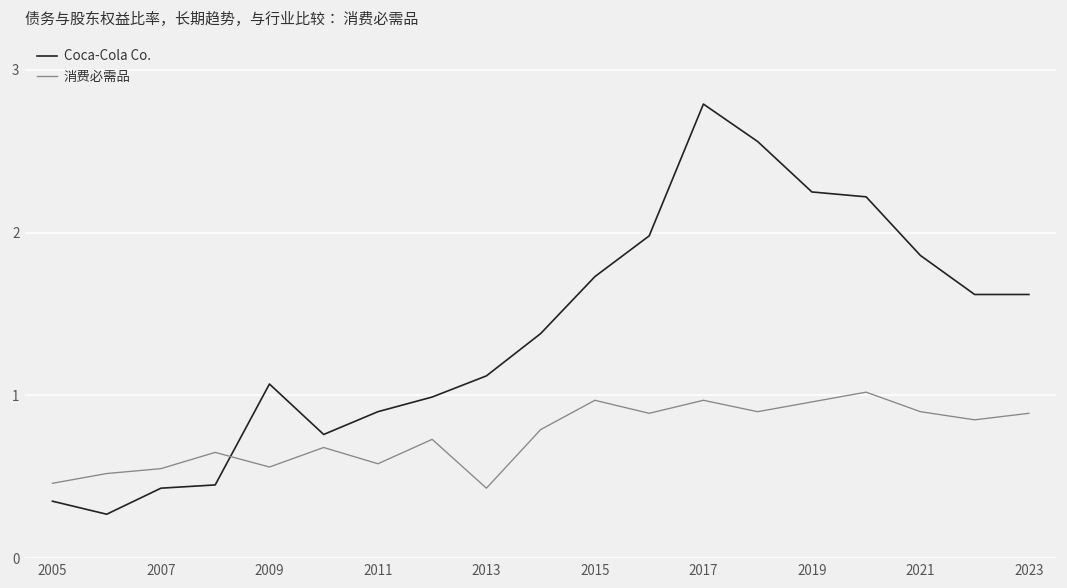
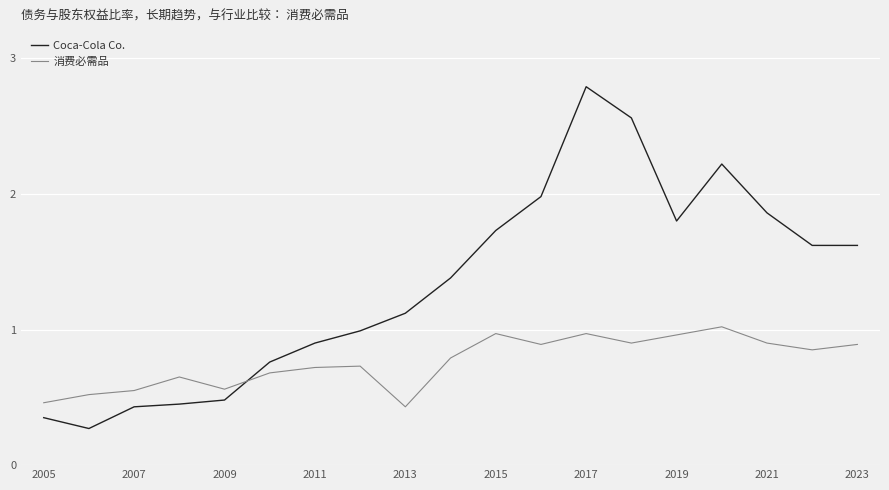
Coca-Cola Co., 2009: 1.07 -> 0.48
消费必需品, 2011: 0.58 -> 0.72
Coca-Cola Co., 2019: 2.25 -> 1.80
